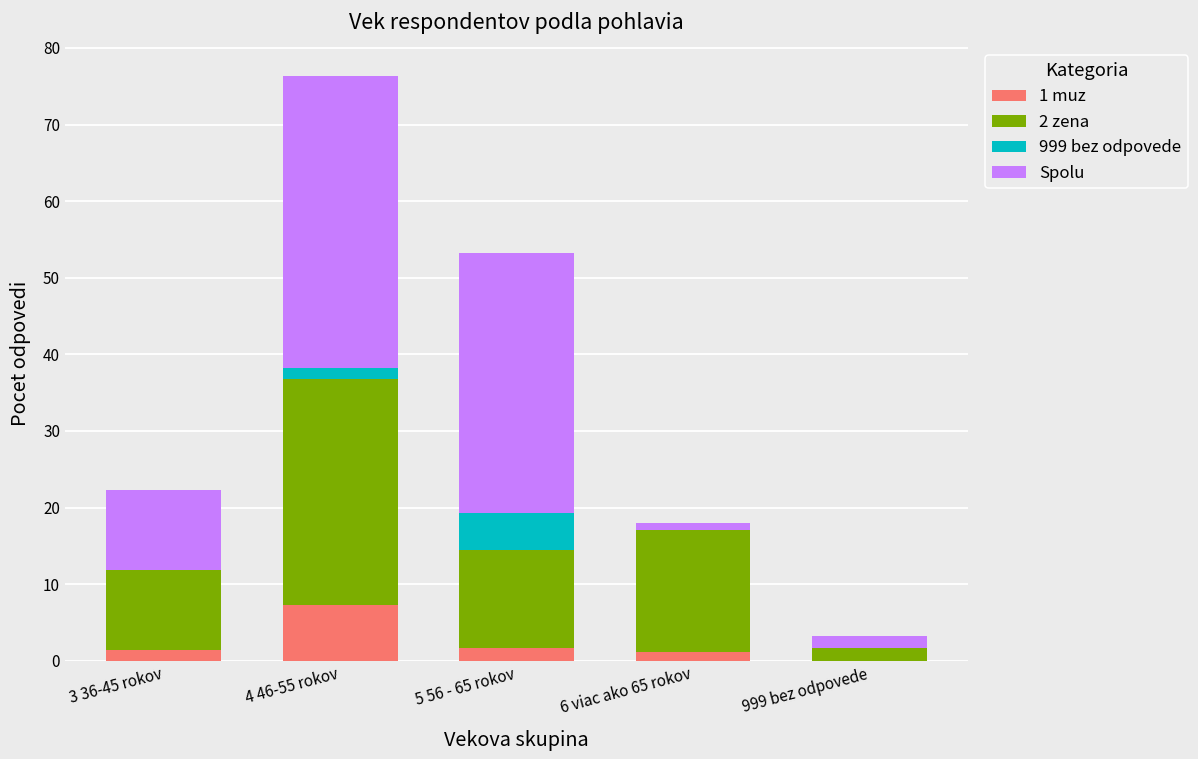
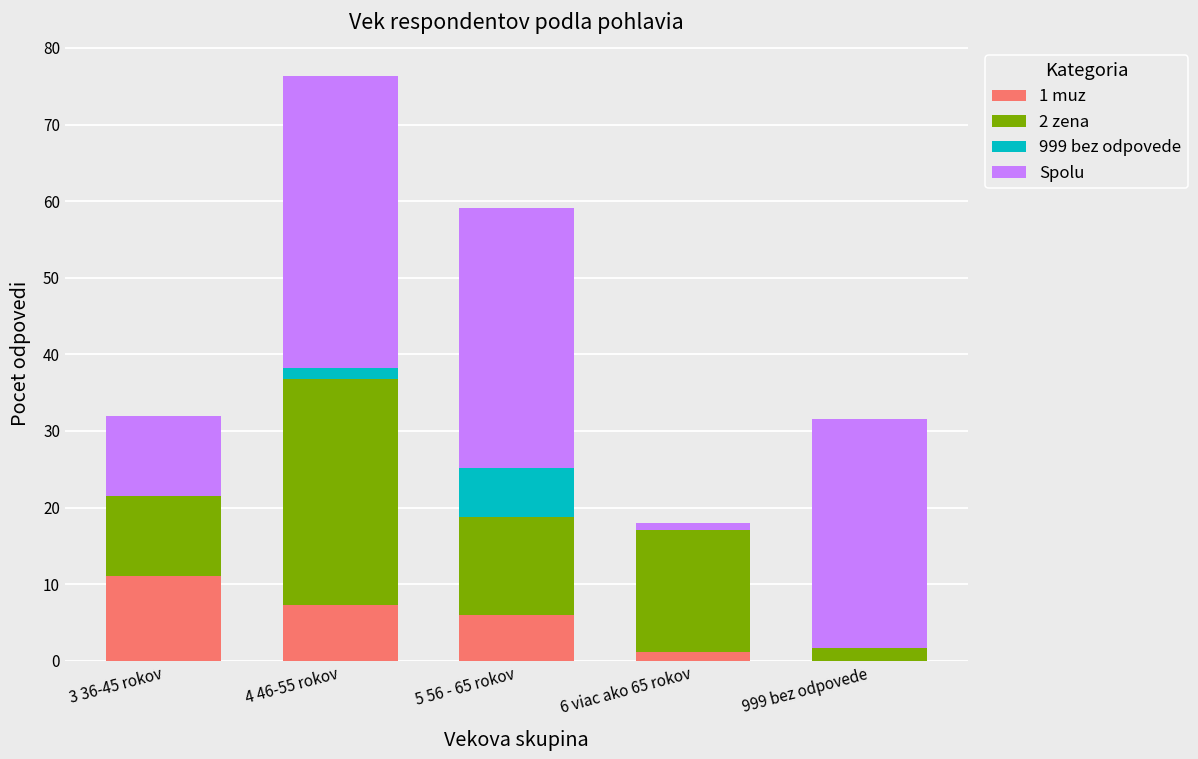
1 muz, 3 36-45 rokov: 1 -> 11
1 muz, 5 56 - 65 rokov: 2 -> 6
999 bez odpovede, 5 56 - 65 rokov: 5 -> 6
Spolu, 999 bez odpovede: 2 -> 30
